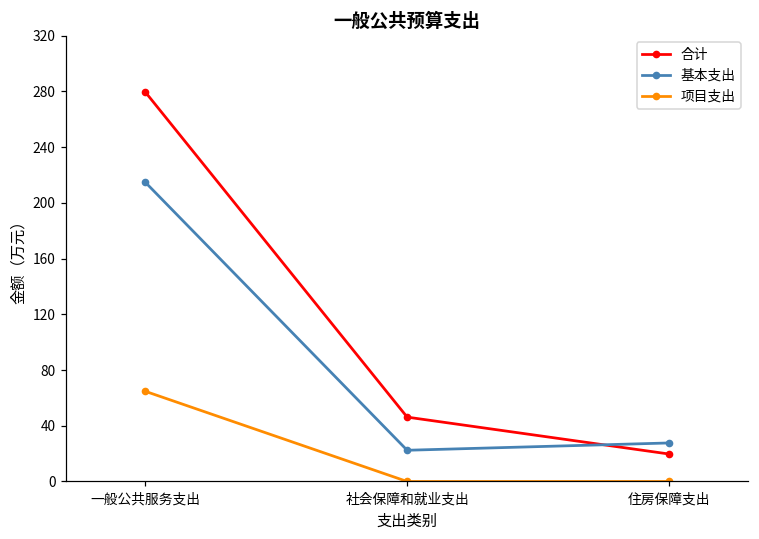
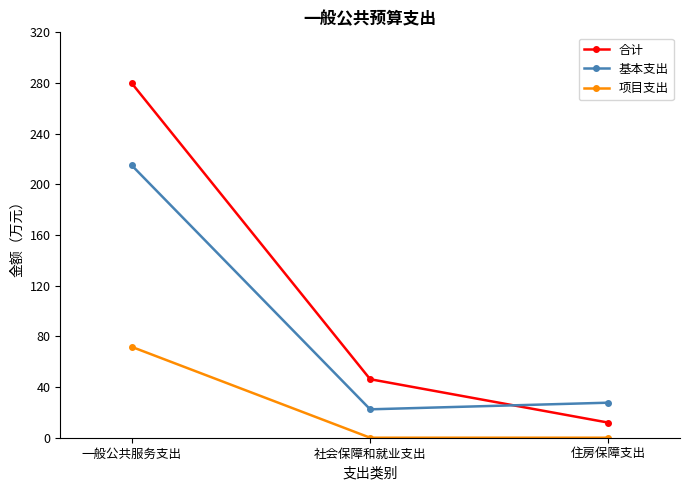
项目支出, 一般公共服务支出: 65 -> 72
合计, 住房保障支出: 20 -> 12
